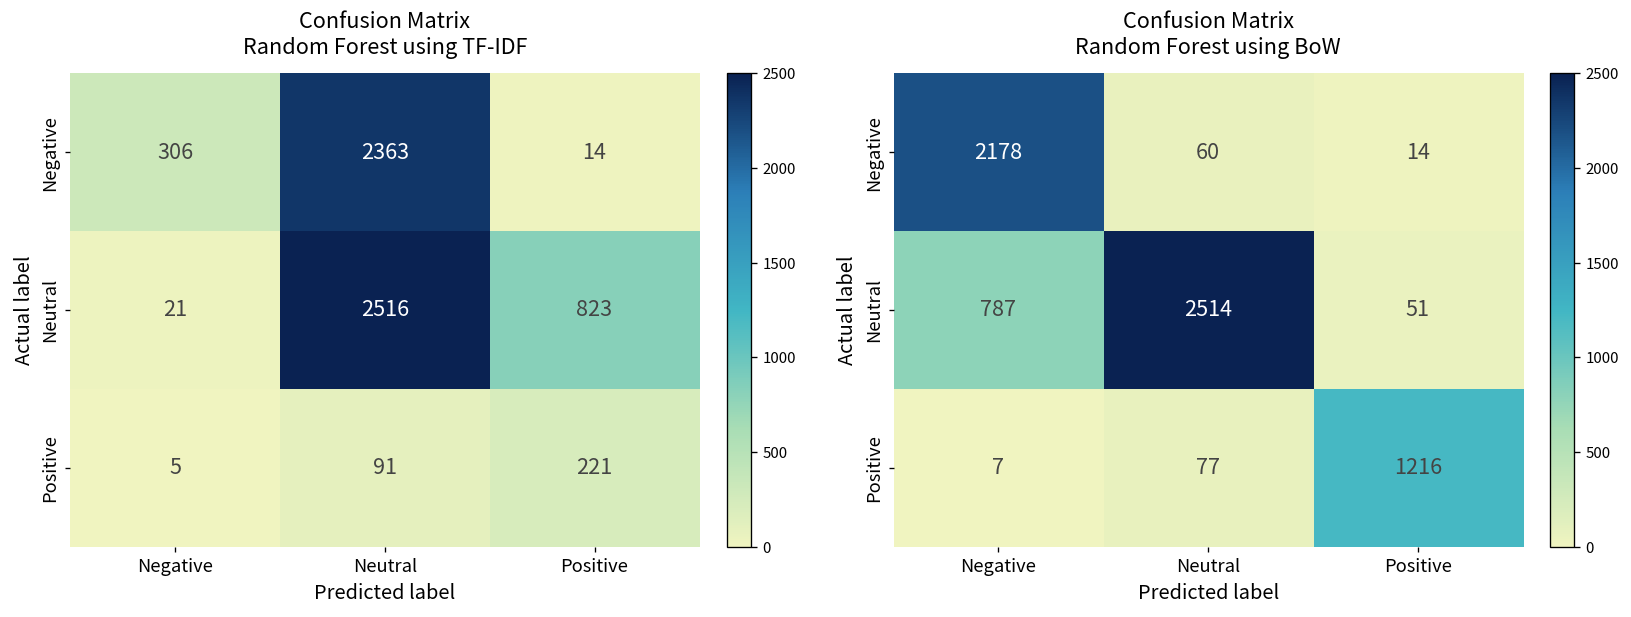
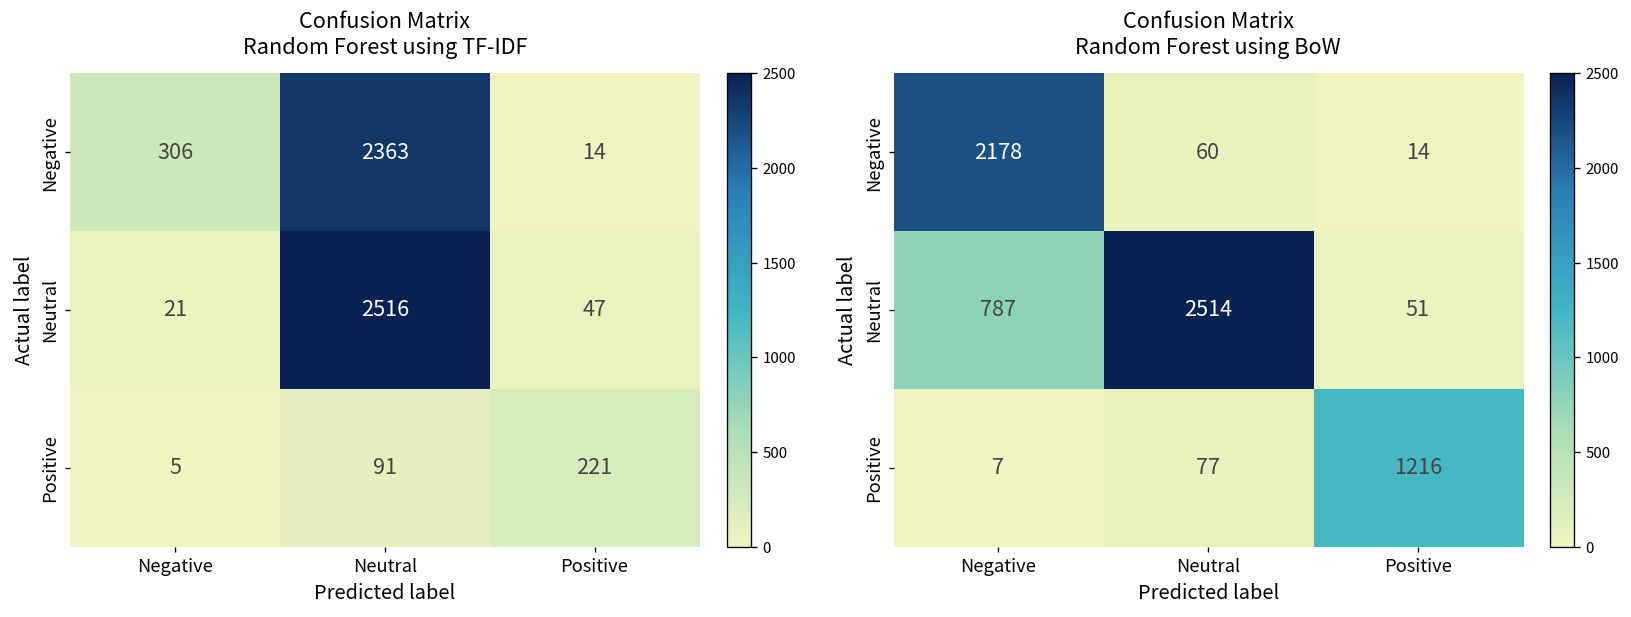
Confusion Matrix Random Forest using TF-IDF, Neutral, Positive: 823 -> 47
